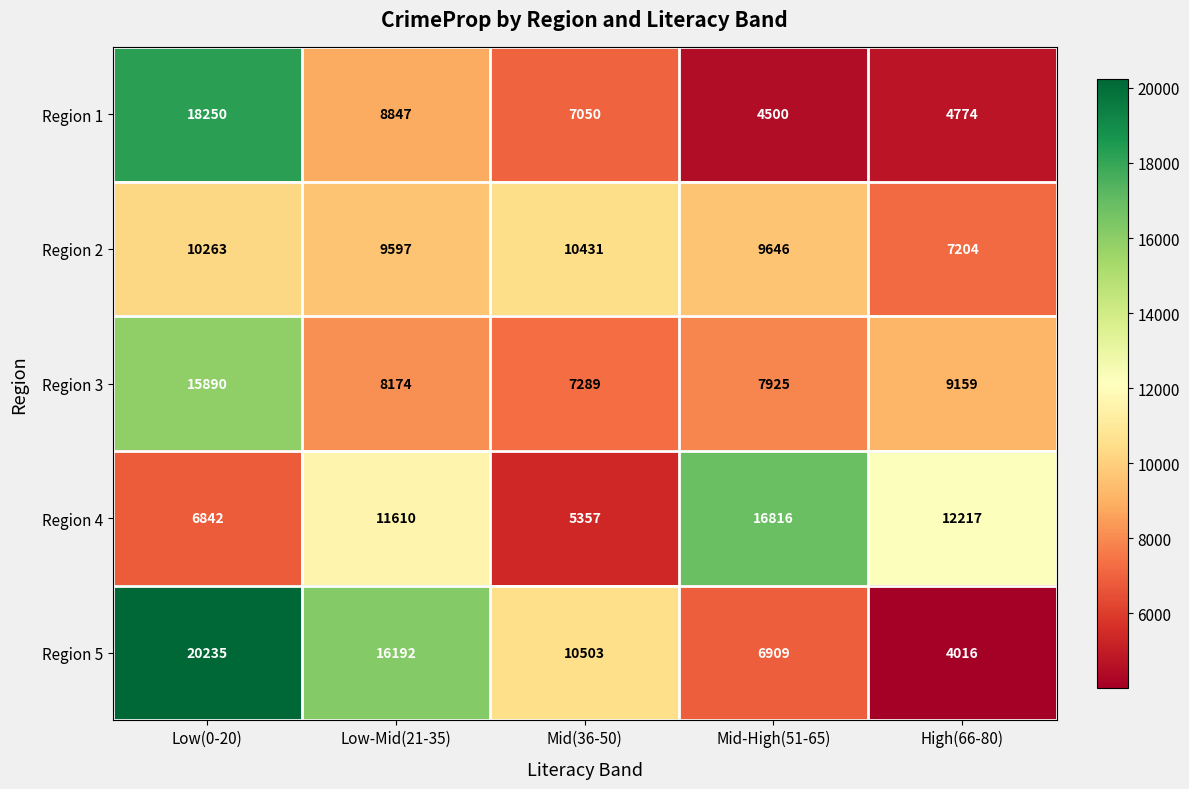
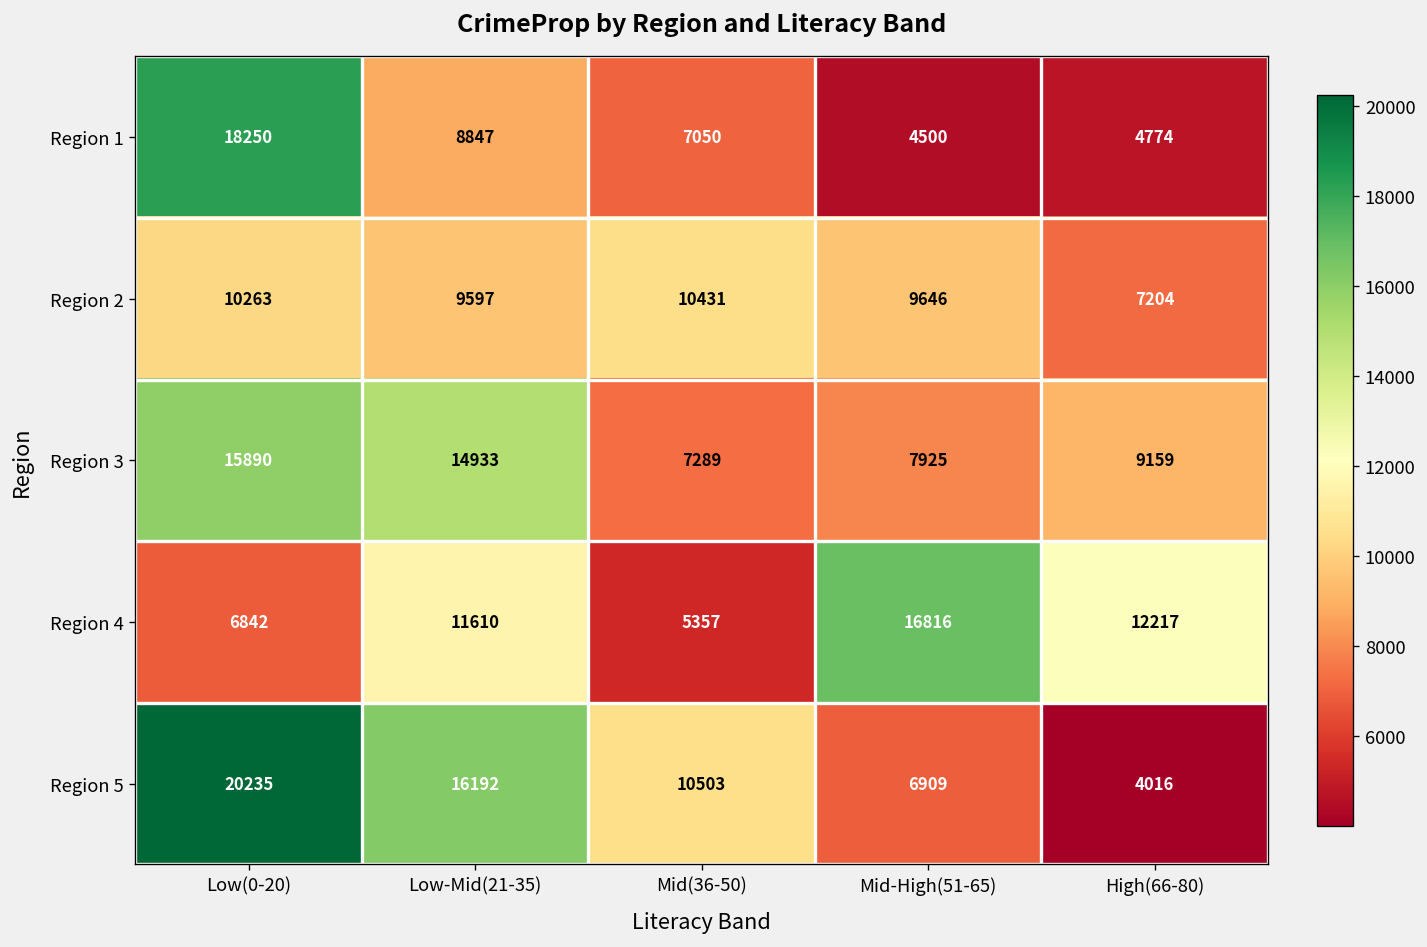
Region 3, Low-Mid(21-35): 8174 -> 14933
